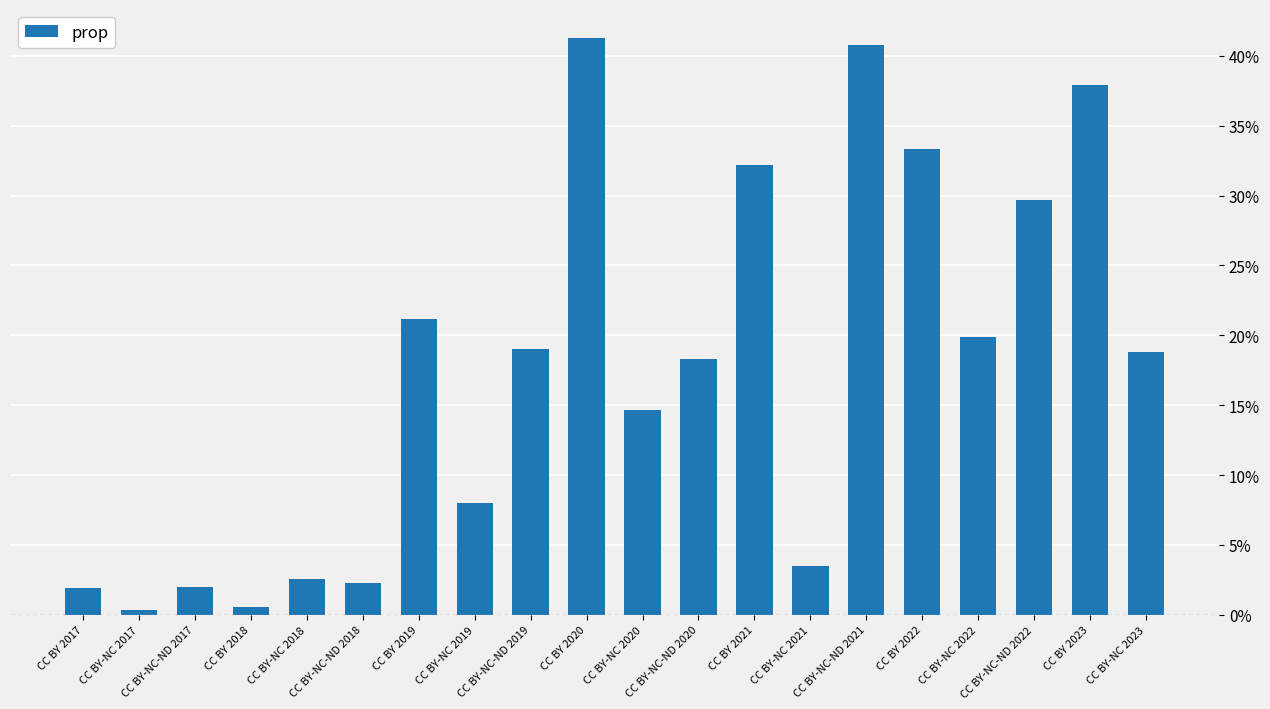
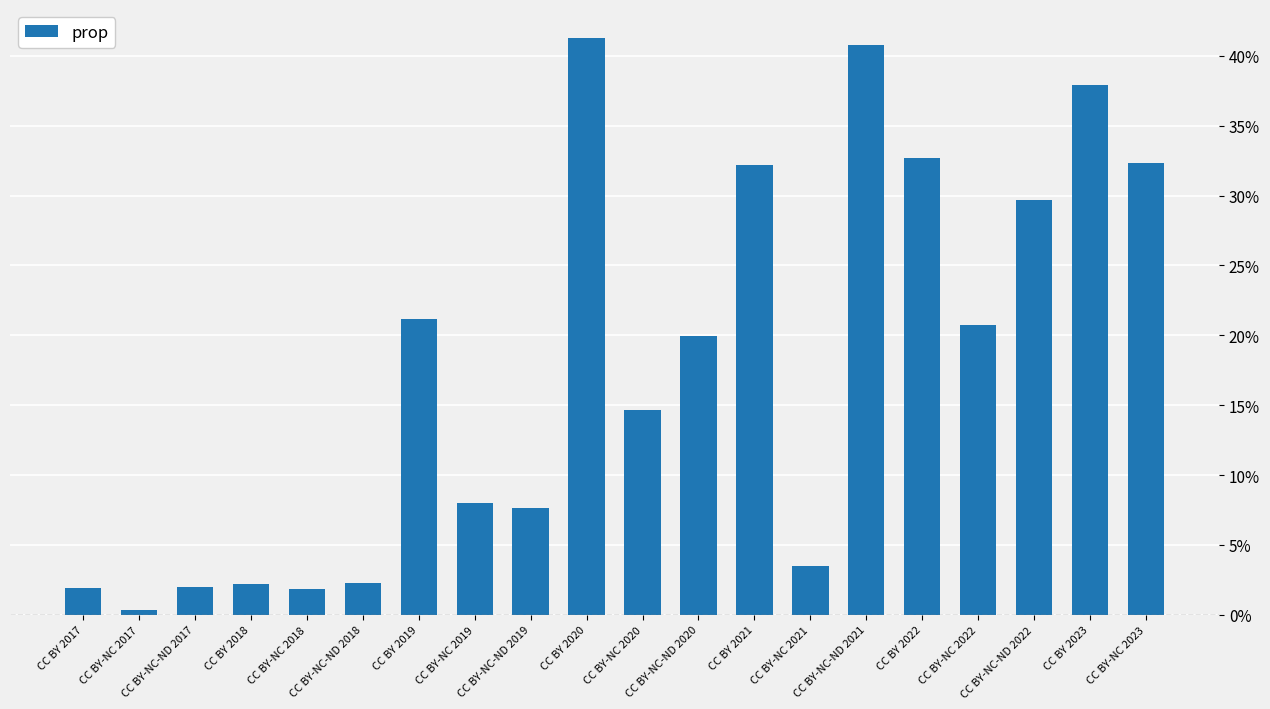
CC BY 2018: 0.5% -> 2.2%
CC BY-NC 2018: 2.5% -> 1.9%
CC BY-NC-ND 2019: 19.0% -> 7.6%
CC BY-NC-ND 2020: 18.3% -> 20.0%
CC BY 2022: 33.3% -> 32.7%
CC BY-NC 2022: 19.9% -> 20.7%
CC BY-NC 2023: 18.8% -> 32.3%
